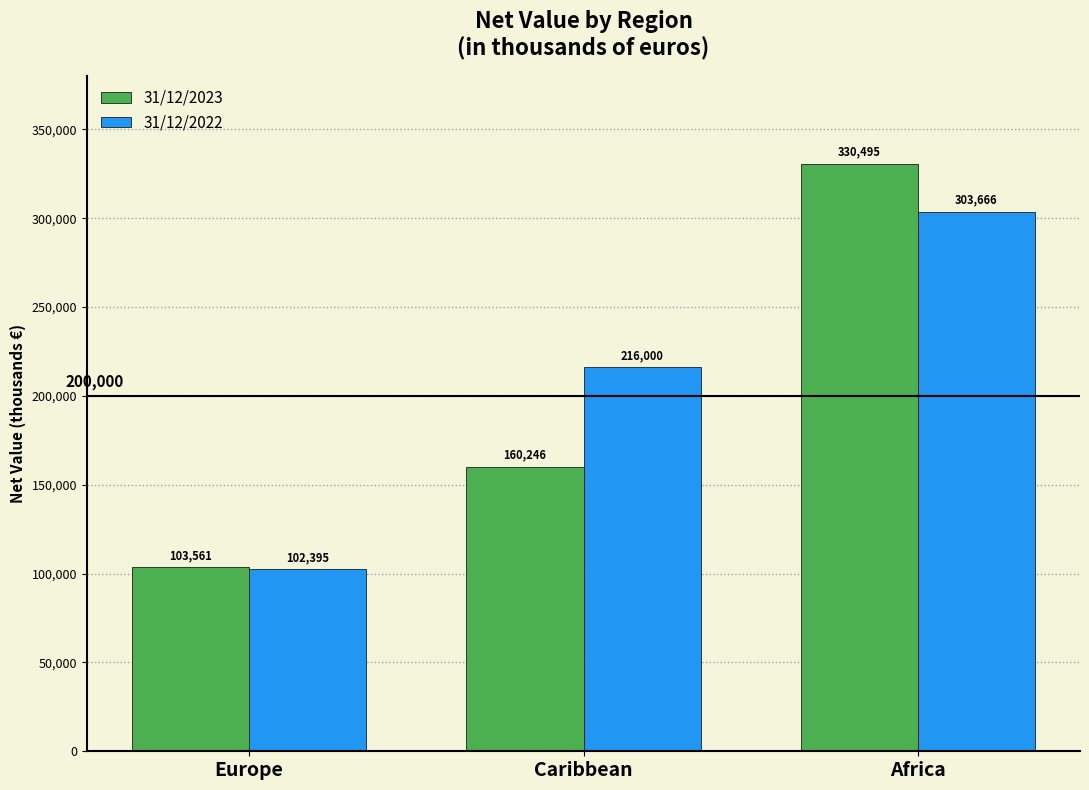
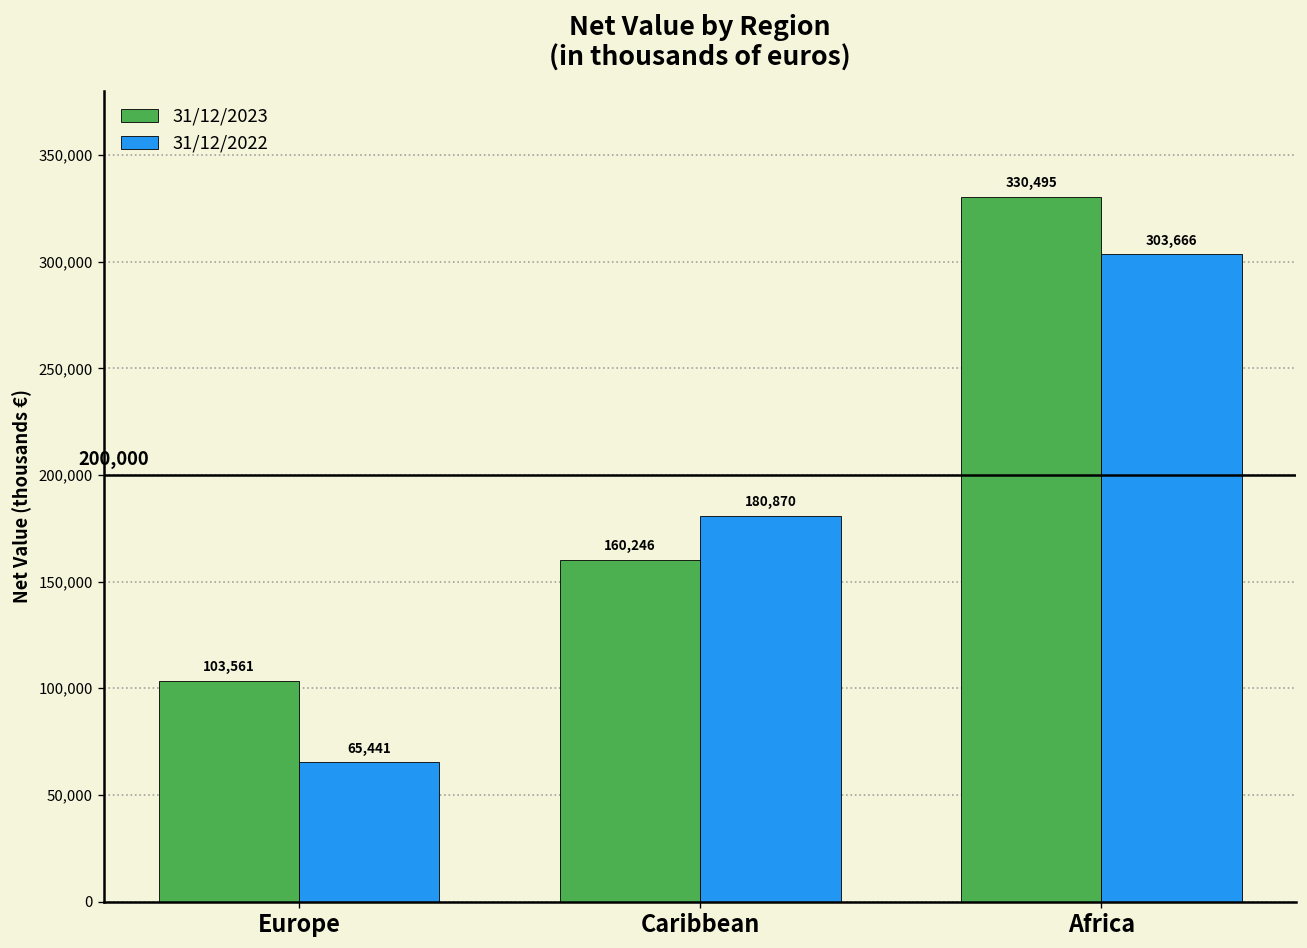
31/12/2022, Europe: 102,395 -> 65,441
31/12/2022, Caribbean: 216,000 -> 180,870
